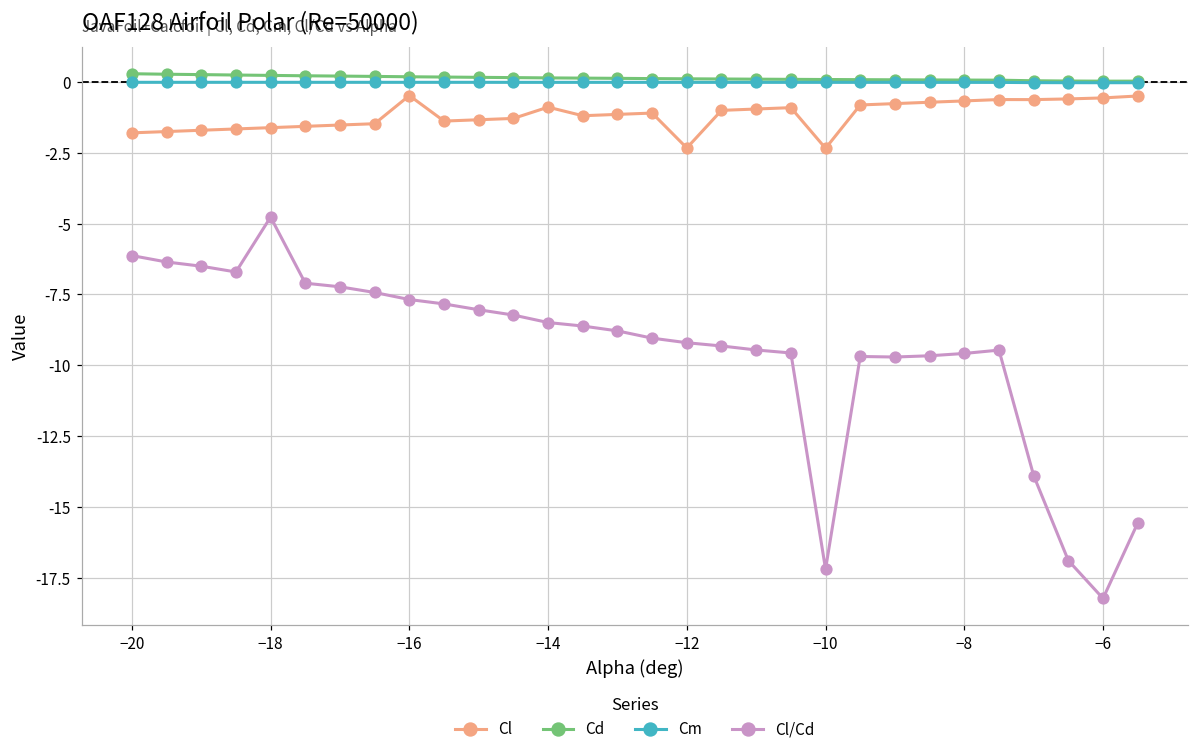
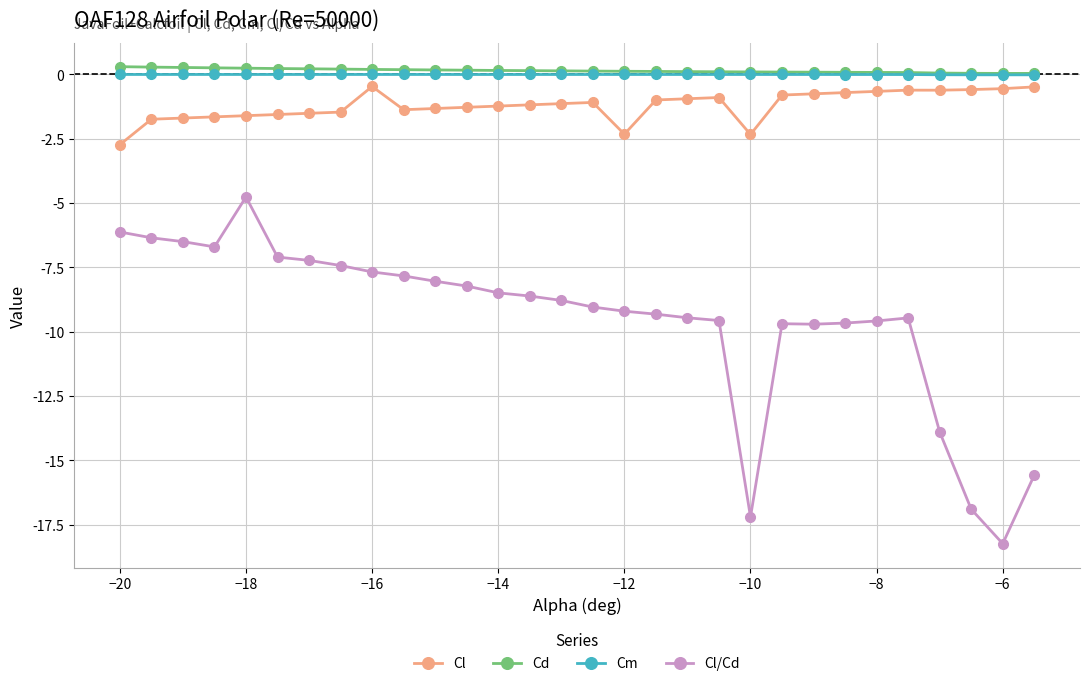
Cl, −20: -1.8 -> -2.7
Cl, −14: -0.9 -> -1.2
